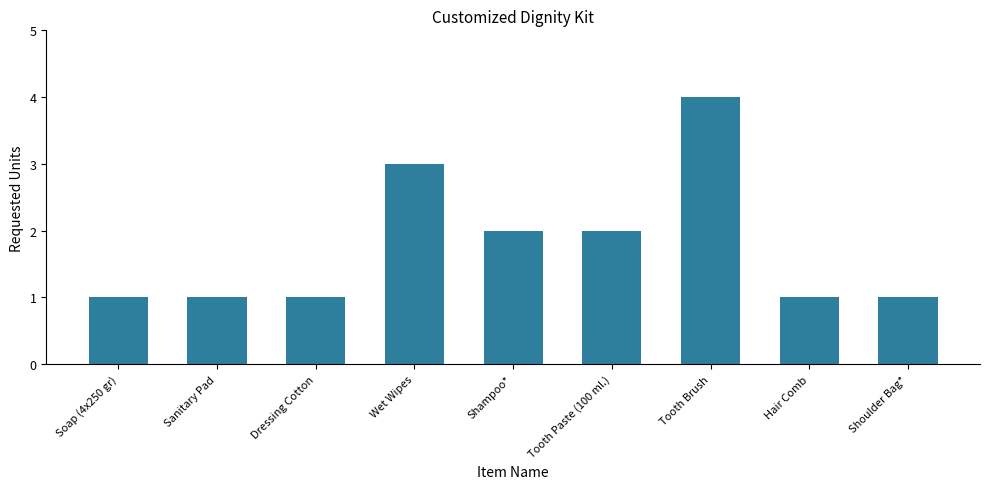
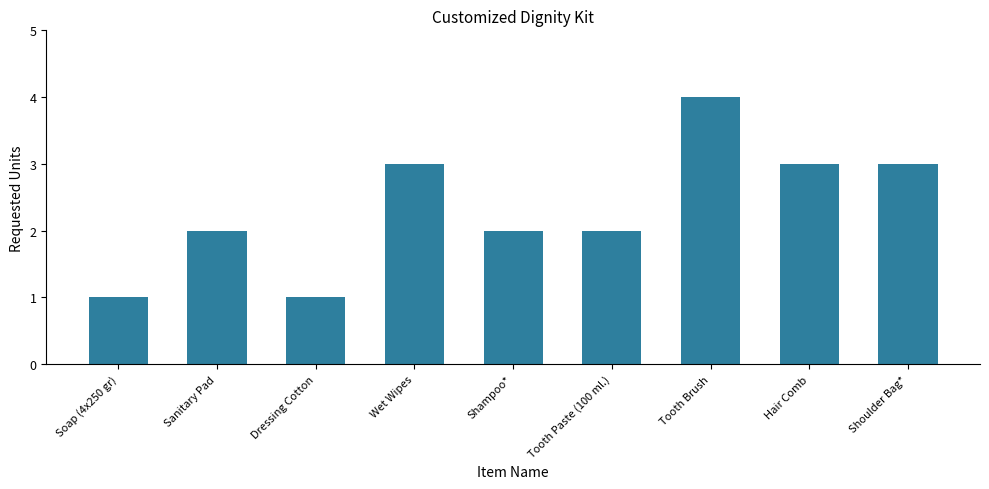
Sanitary Pad: 1 -> 2
Hair Comb: 1 -> 3
Shoulder Bag*: 1 -> 3
